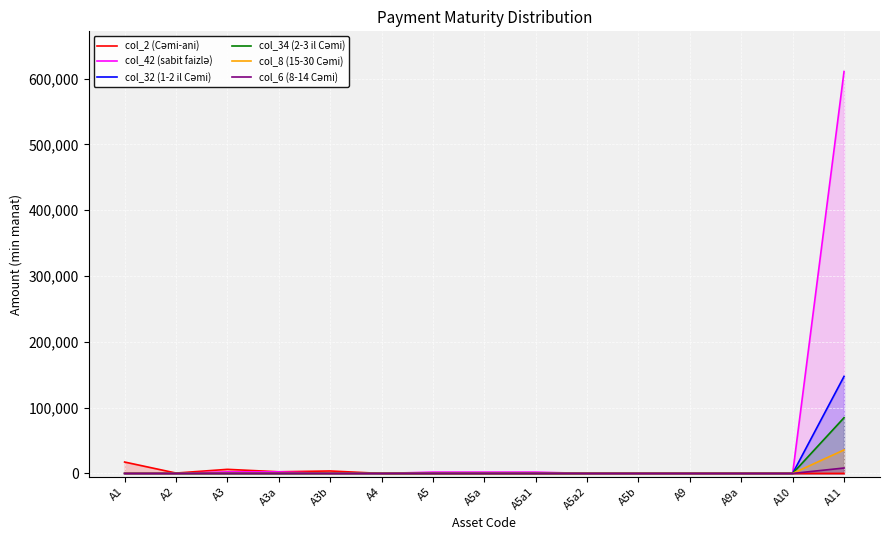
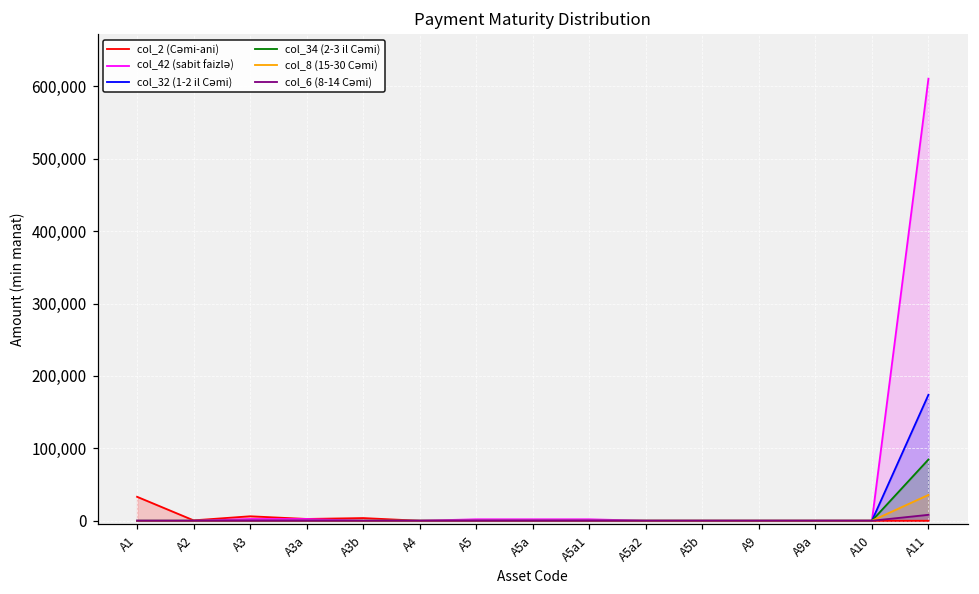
col_2 (Cəmi-ani), A1: 20,000 -> 30,000
col_32 (1-2 il Cəmi), A11: 150,000 -> 170,000
